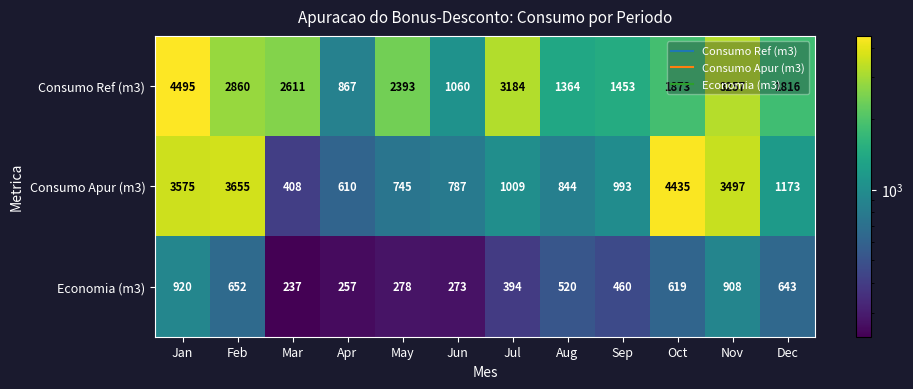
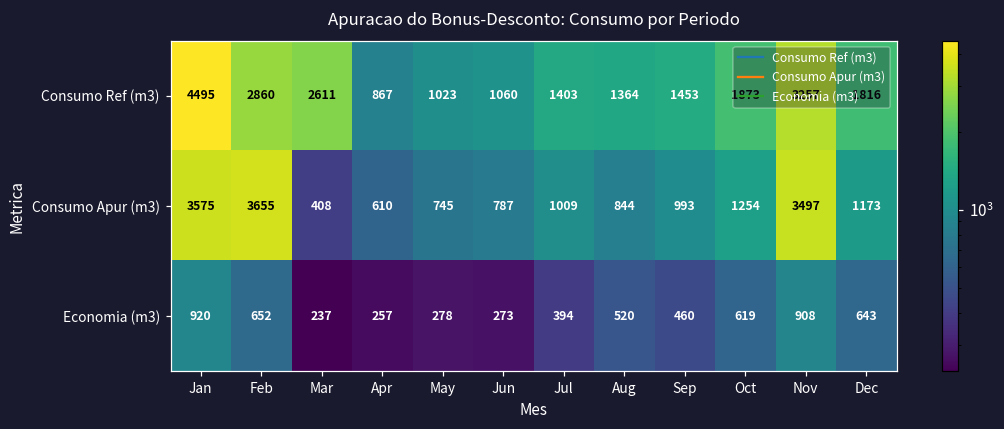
Consumo Ref (m3), May: 2393 -> 1023
Consumo Ref (m3), Jul: 3184 -> 1403
Consumo Apur (m3), Oct: 4435 -> 1254
